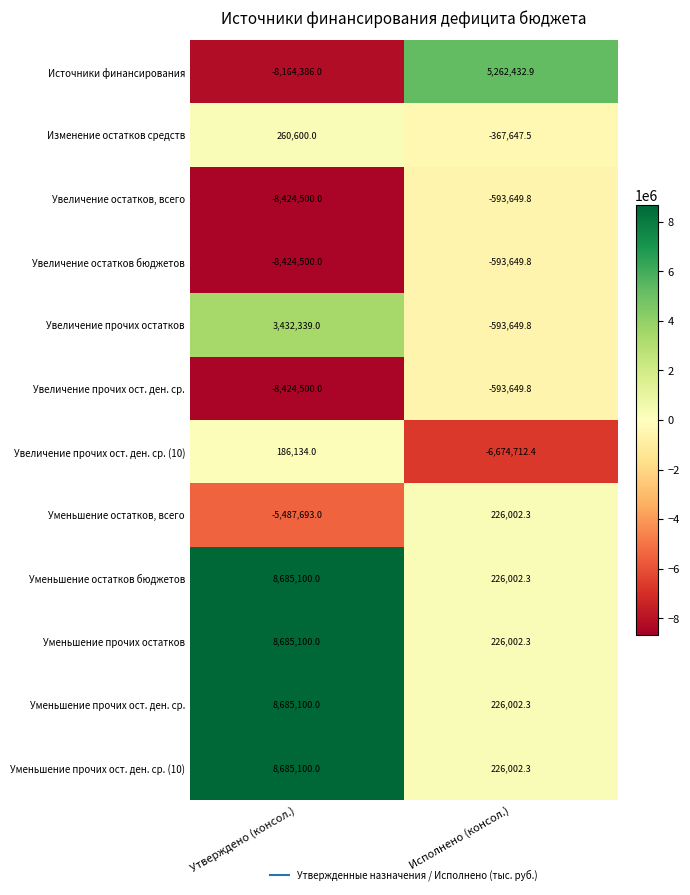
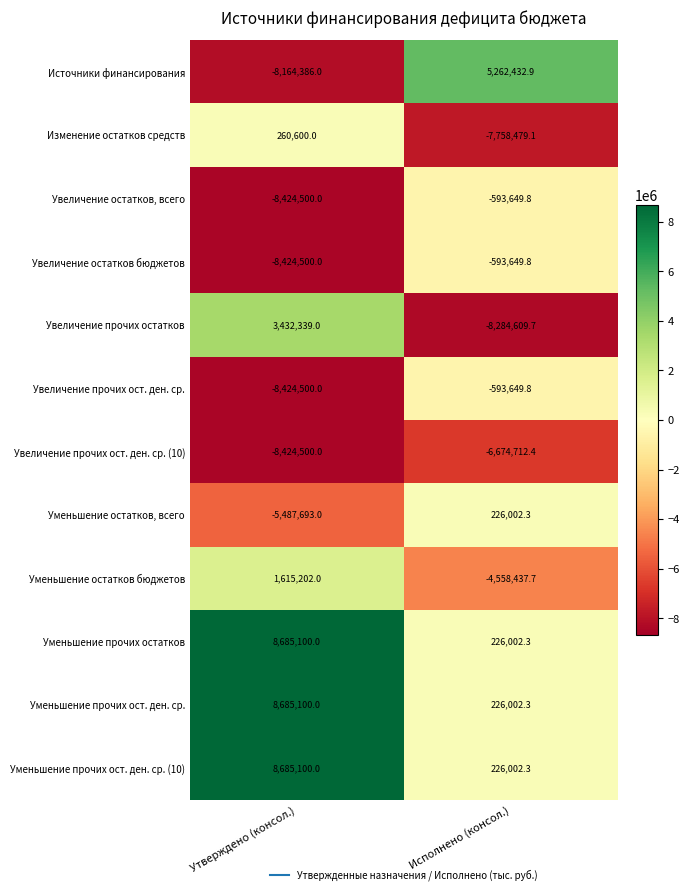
Изменение остатков средств, Исполнено (консол.): -367,647.5 -> -7,758,479.1
Увеличение прочих остатков, Исполнено (консол.): -593,649.8 -> -8,284,609.7
Увеличение прочих ост. ден. ср. (10), Утверждено (консол.): 186,134.0 -> -8,424,500.0
Уменьшение остатков бюджетов, Утверждено (консол.): 8,685,100.0 -> 1,615,202.0
Уменьшение остатков бюджетов, Исполнено (консол.): 226,002.3 -> -4,558,437.7
